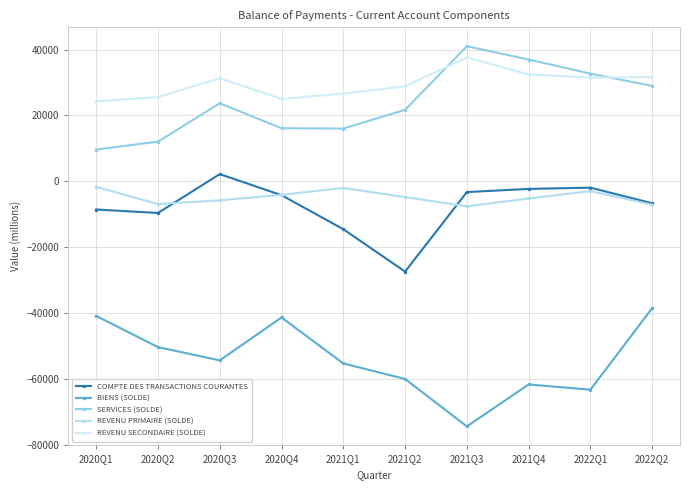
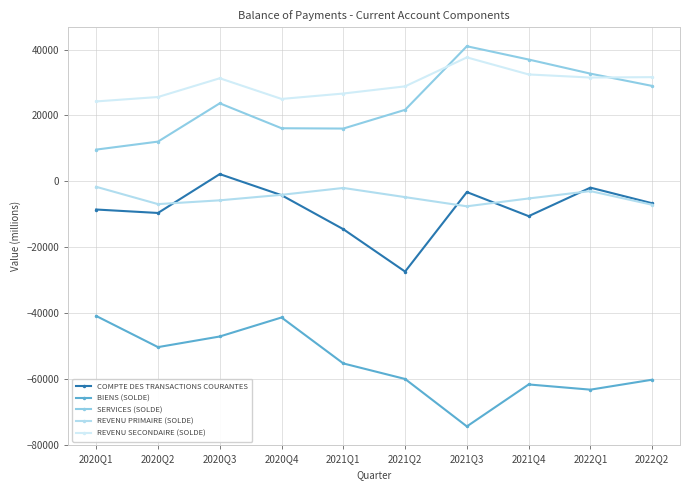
BIENS (SOLDE), 2020Q3: -54000 -> -47000
COMPTE DES TRANSACTIONS COURANTES, 2021Q4: -2000 -> -11000
BIENS (SOLDE), 2022Q2: -38000 -> -60000
